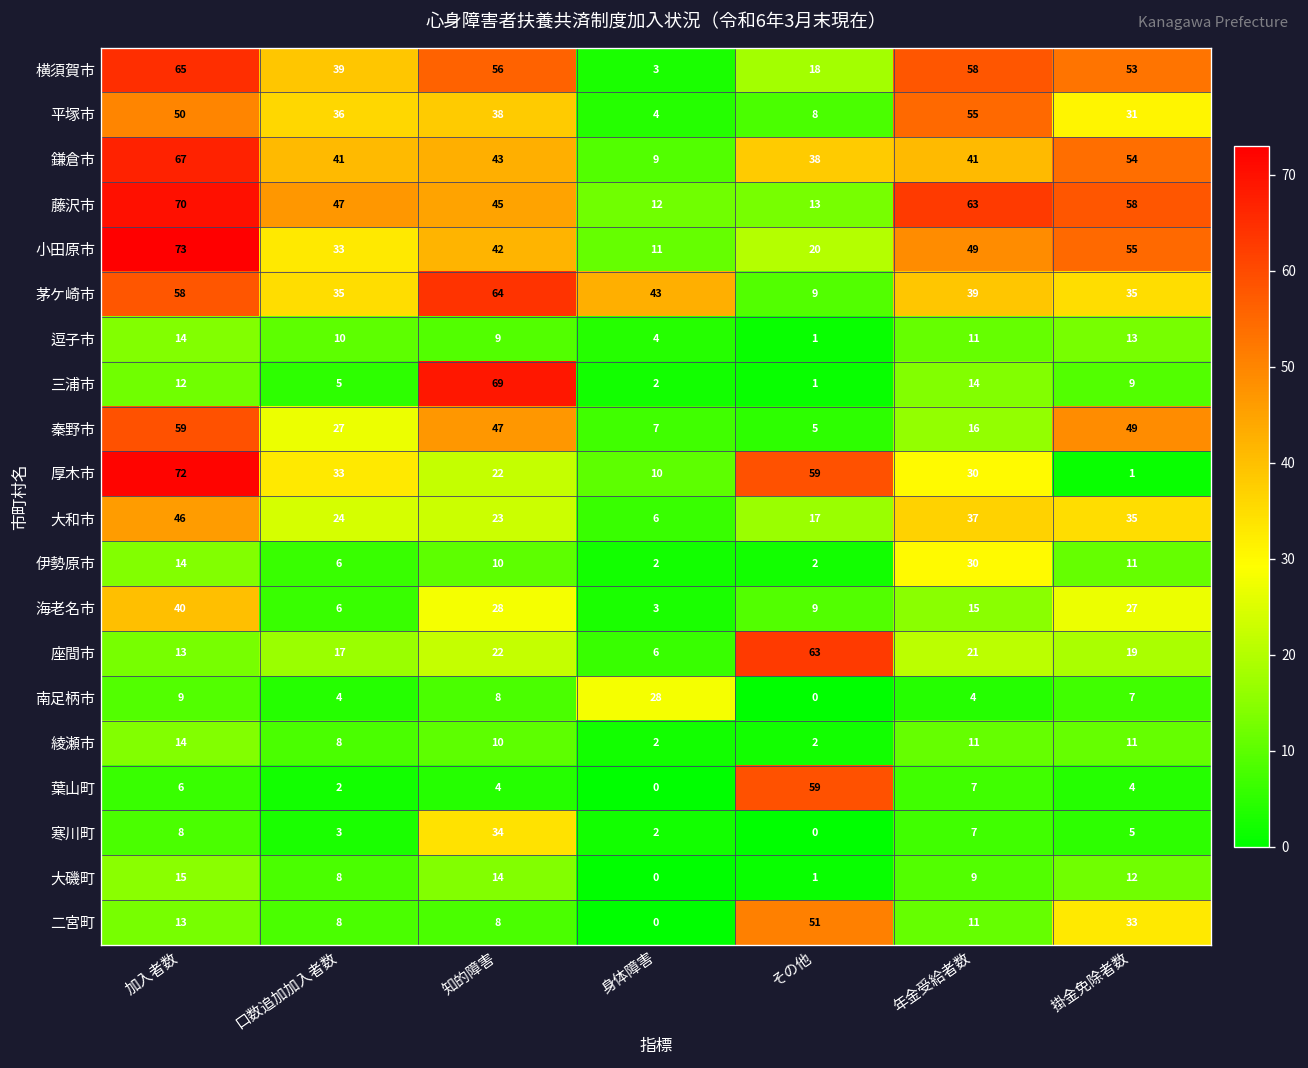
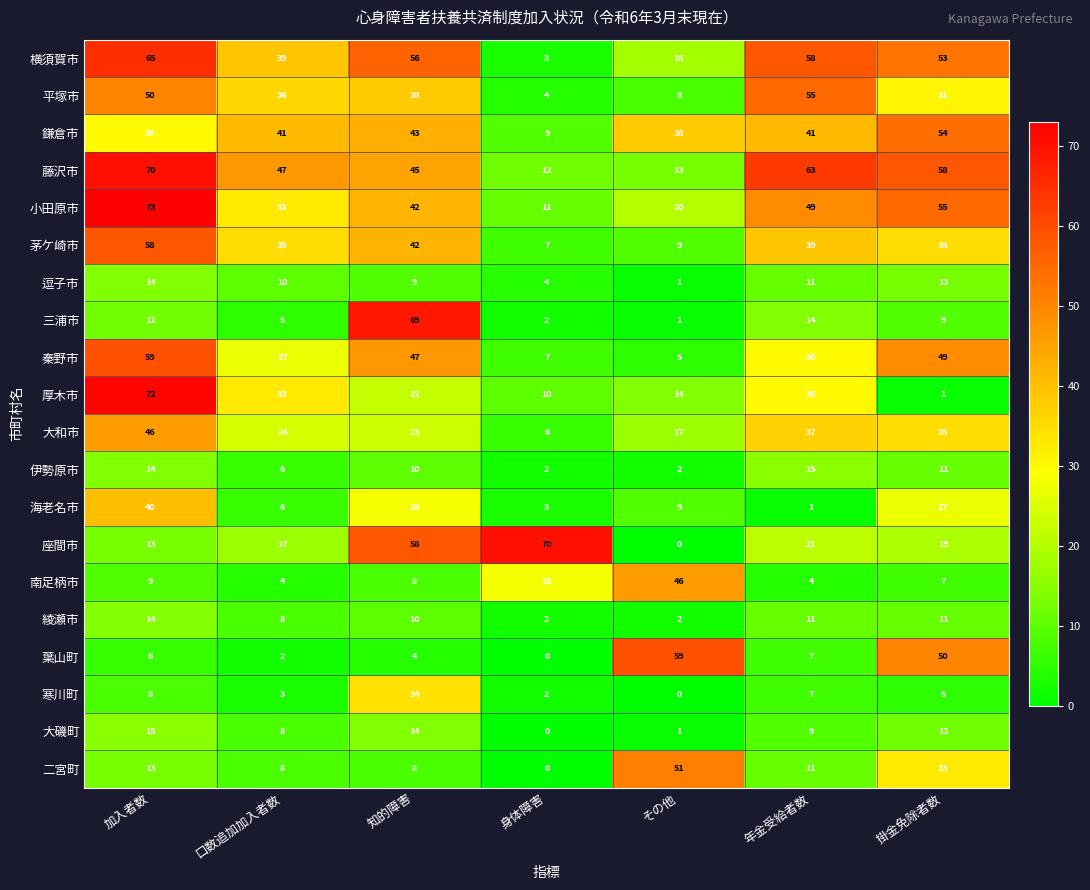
鎌倉市, 加入者数: 67 -> 30
茅ケ崎市, 知的障害: 64 -> 42
茅ケ崎市, 身体障害: 43 -> 7
秦野市, 年金受給者数: 16 -> 30
厚木市, その他: 59 -> 14
伊勢原市, 年金受給者数: 30 -> 15
海老名市, 年金受給者数: 15 -> 1
座間市, 知的障害: 22 -> 58
座間市, 身体障害: 6 -> 70
座間市, その他: 63 -> 0
南足柄市, その他: 0 -> 46
葉山町, 掛金免除者数: 4 -> 50
